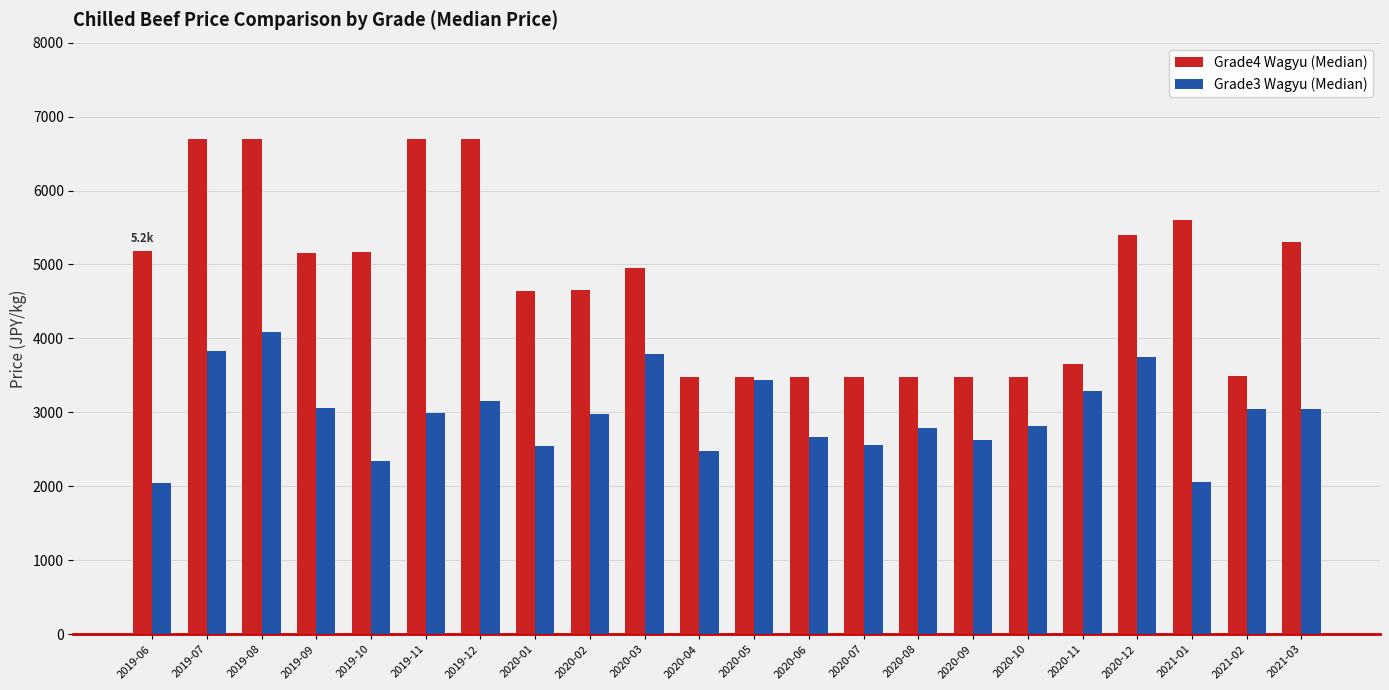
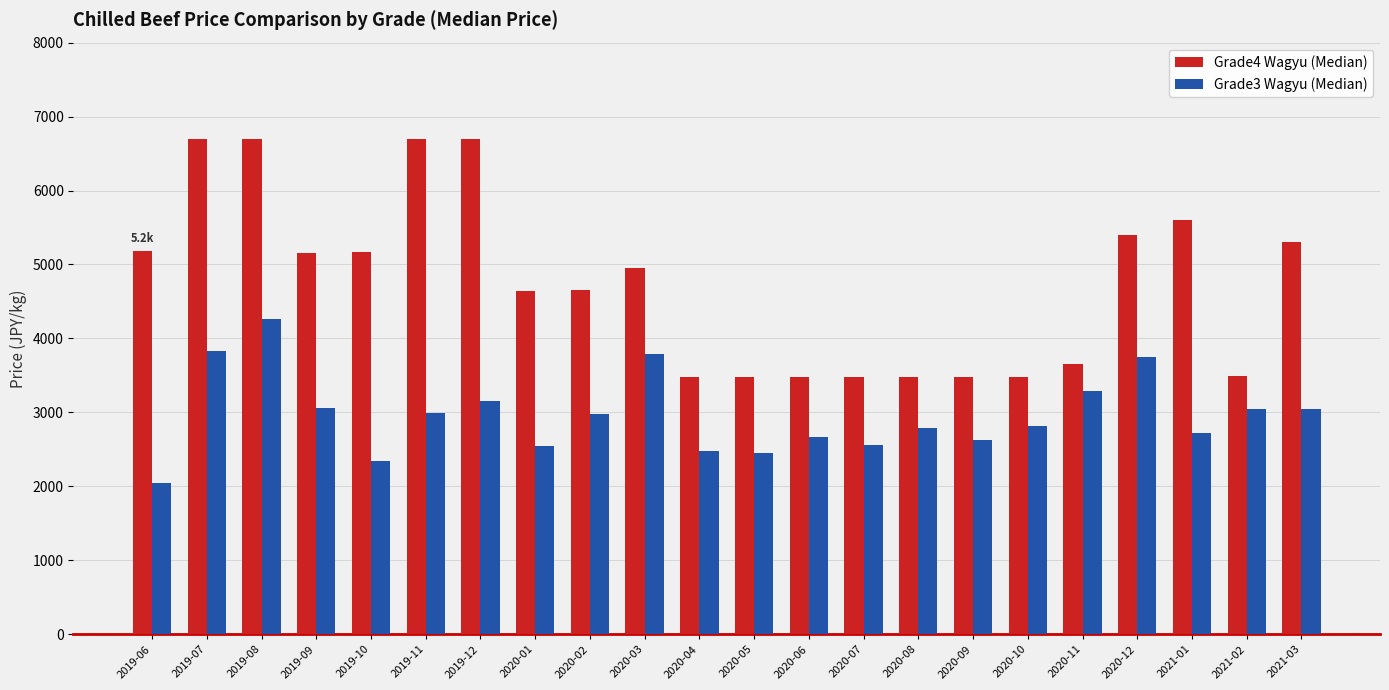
Grade3 Wagyu (Median), 2019-08: 4100 -> 4300
Grade3 Wagyu (Median), 2020-05: 3400 -> 2500
Grade3 Wagyu (Median), 2021-01: 2100 -> 2700
